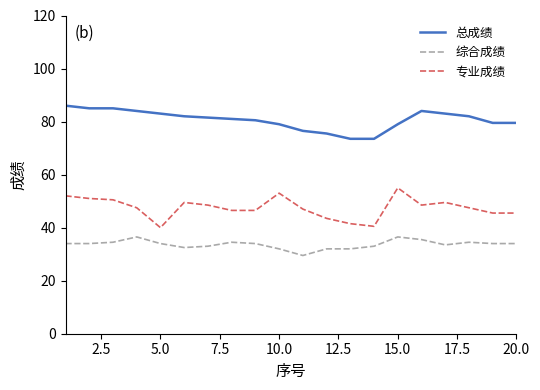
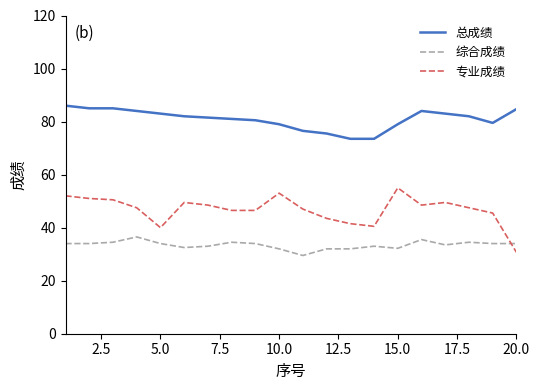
综合成绩, 15.0: 37 -> 32
总成绩, 20.0: 80 -> 85
专业成绩, 20.0: 46 -> 31
